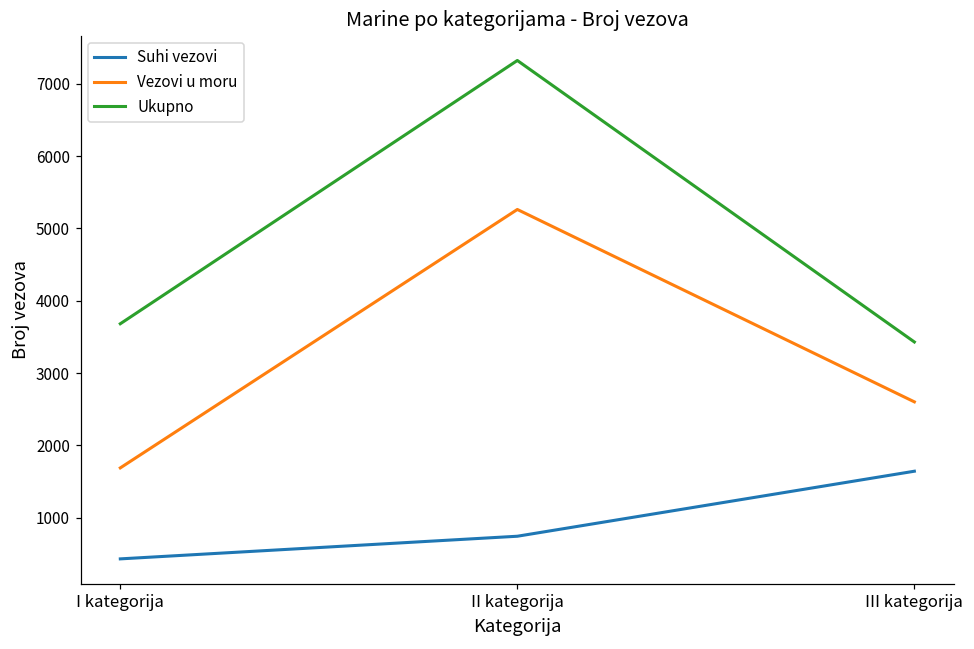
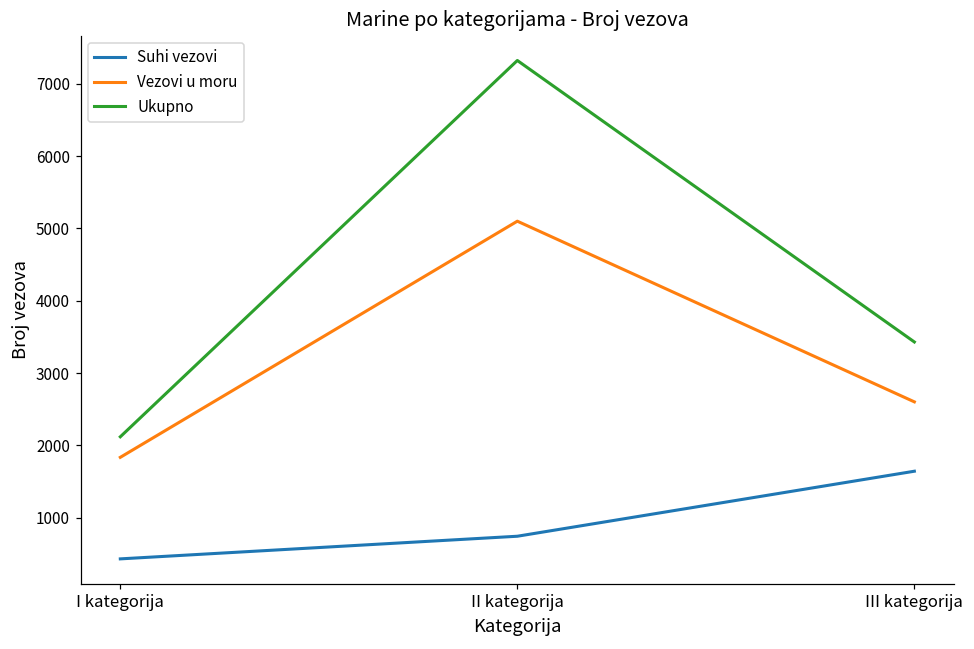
Vezovi u moru, I kategorija: 1700 -> 1800
Ukupno, I kategorija: 3700 -> 2100
Vezovi u moru, II kategorija: 5300 -> 5100
